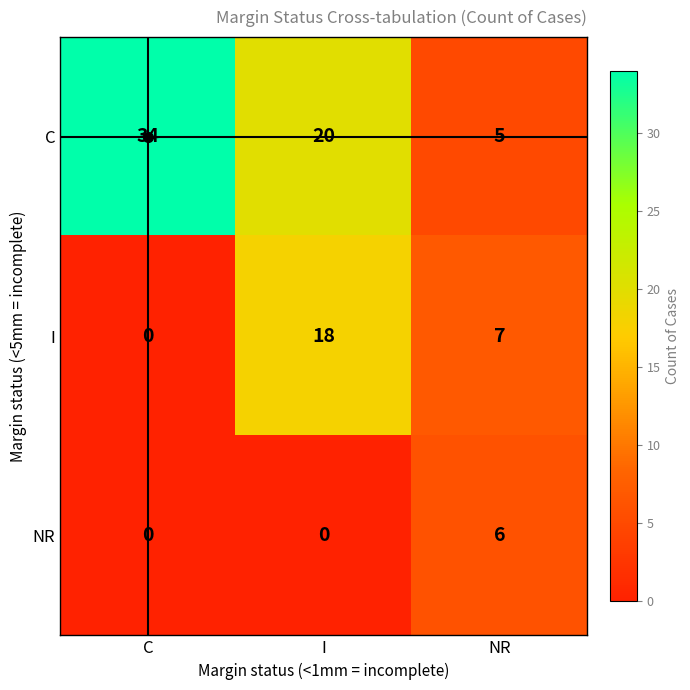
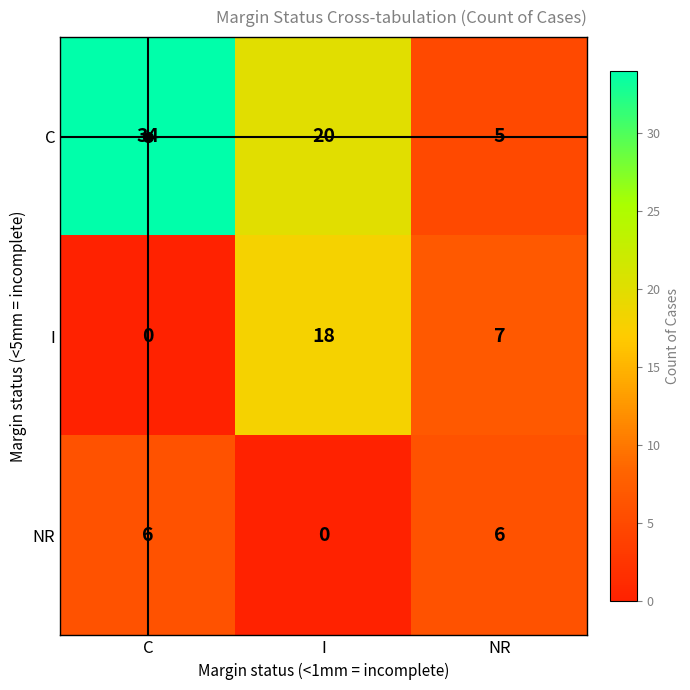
NR, C: 0 -> 6
